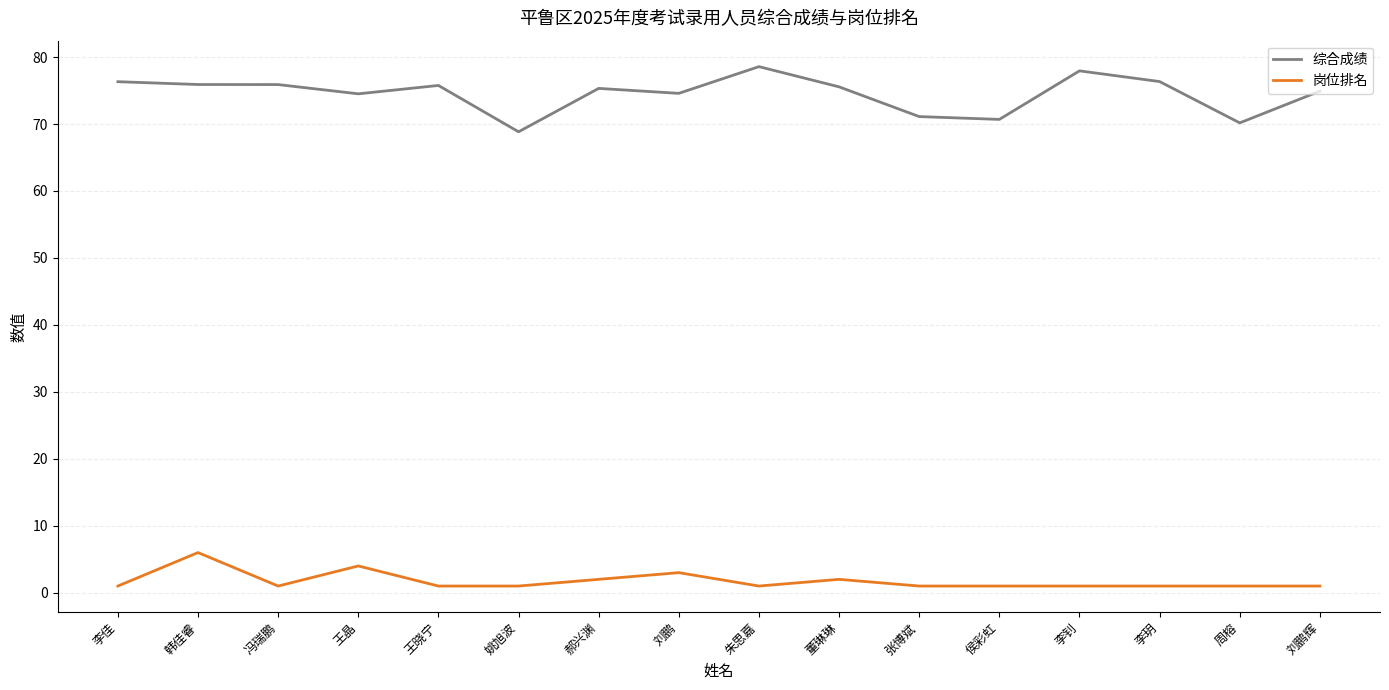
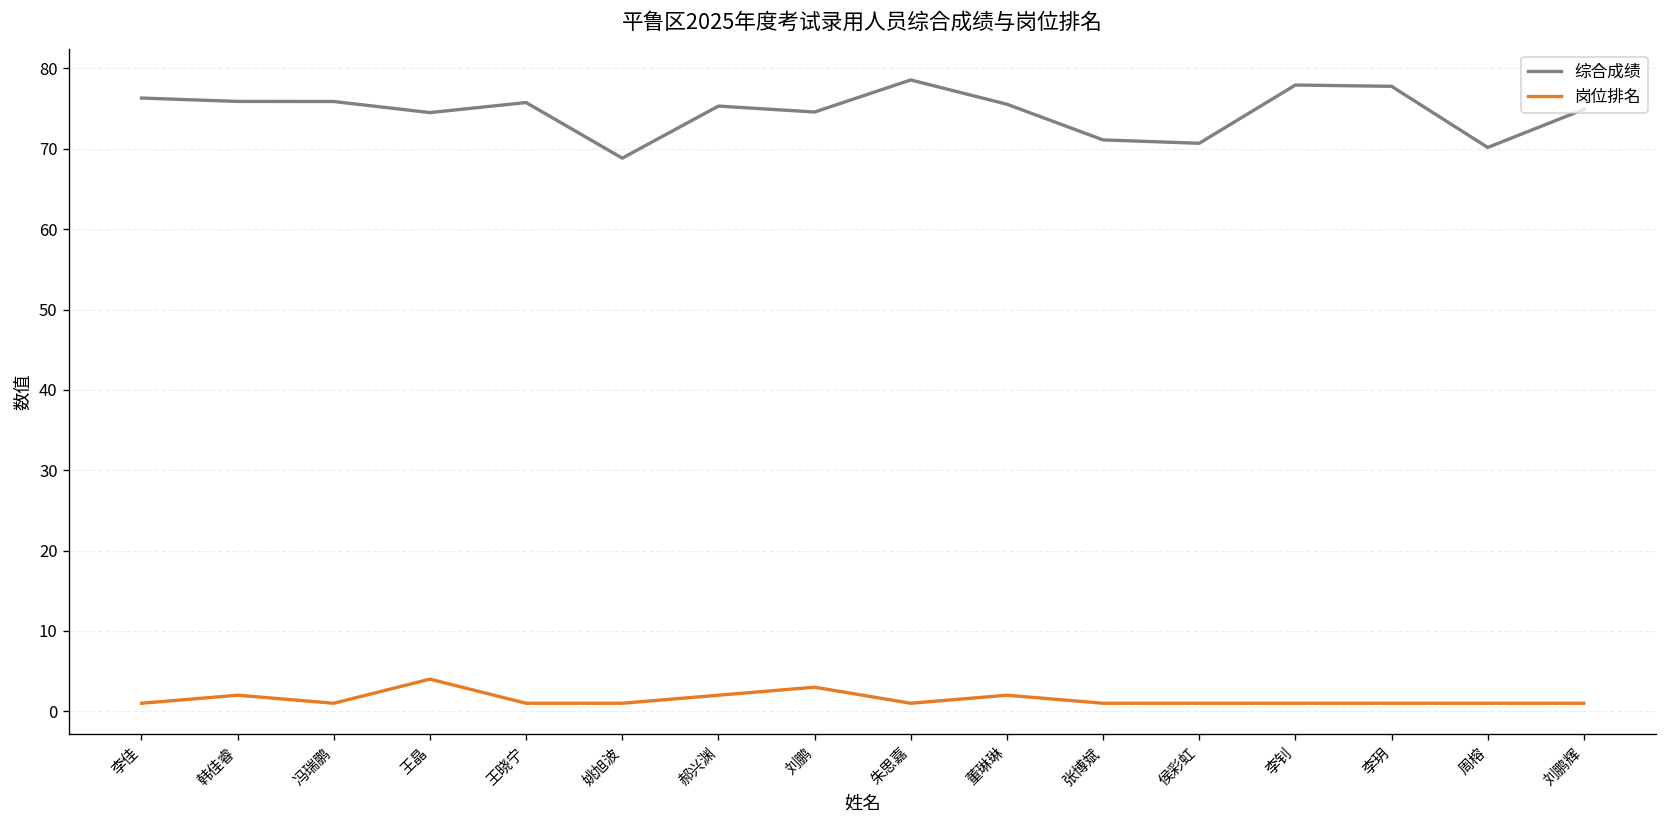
岗位排名, 韩佳睿: 6 -> 2
综合成绩, 李玥: 76 -> 78
